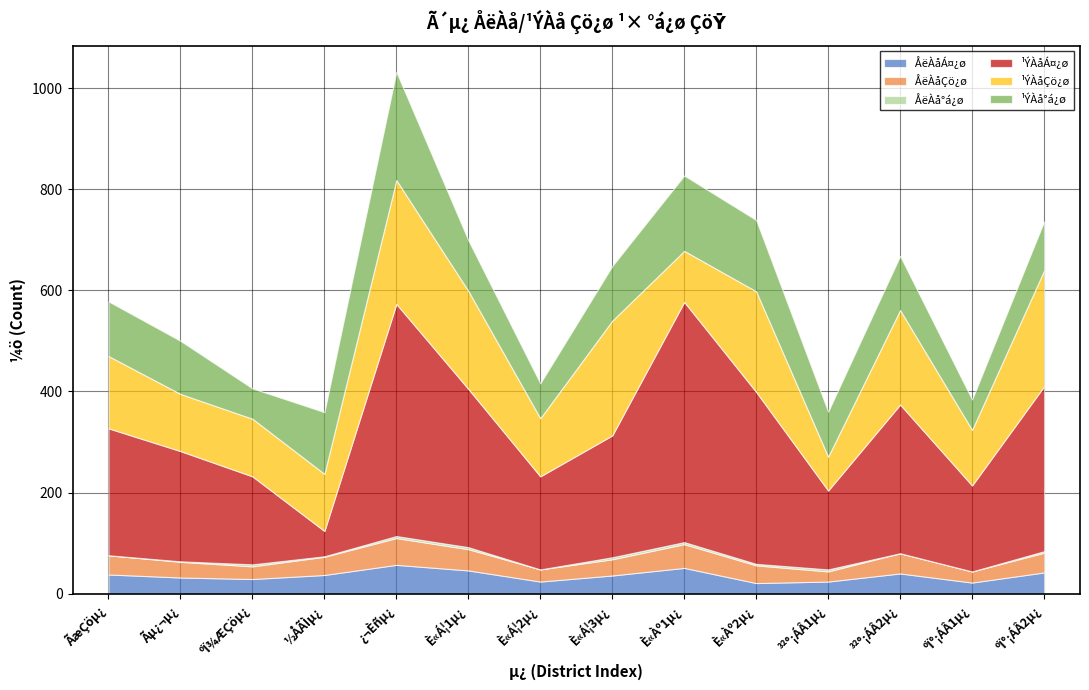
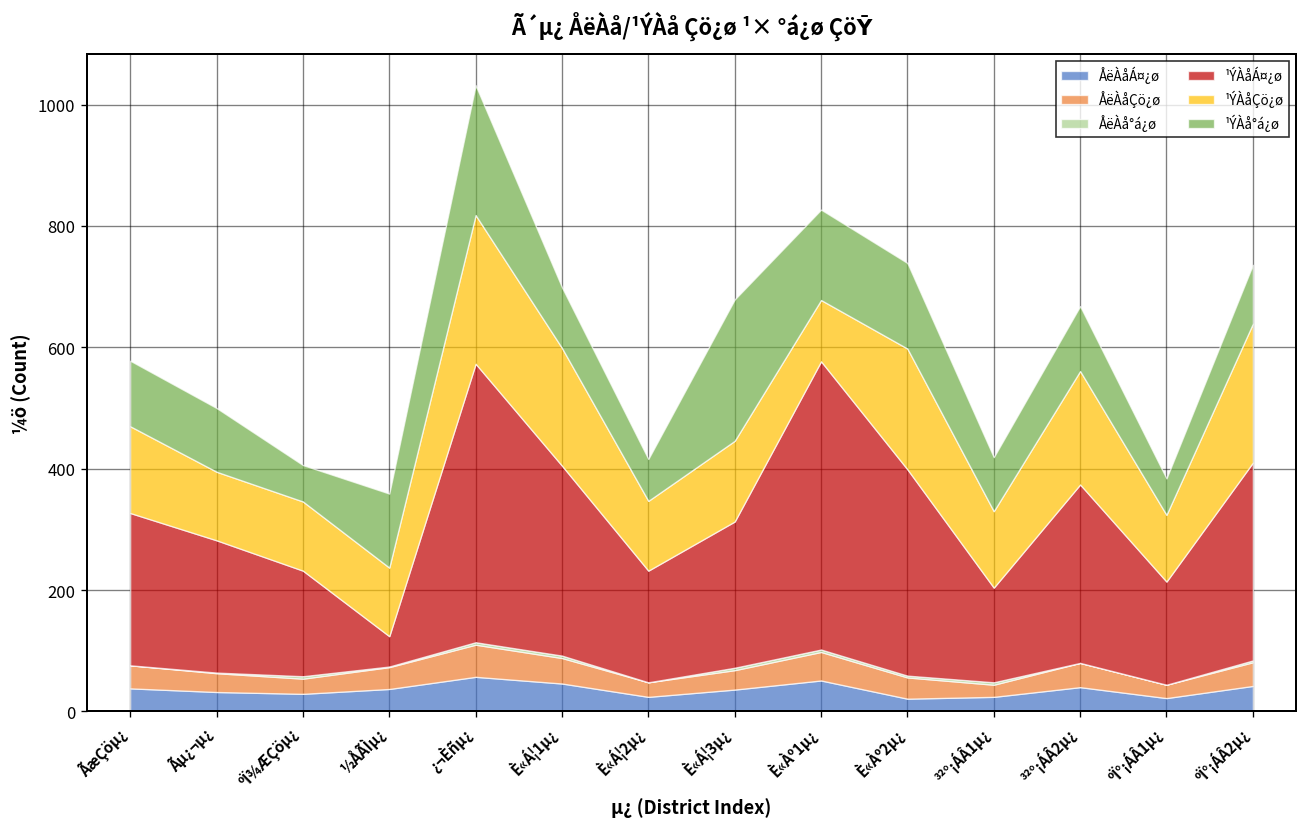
¹ÝÀåÇö¿ø, È«Á¦3µ¿: 230 -> 130
¹ÝÀå°á¿ø, È«Á¦3µ¿: 110 -> 230
¹ÝÀåÇö¿ø, ³²°¡ÁÂ1µ¿: 70 -> 130
